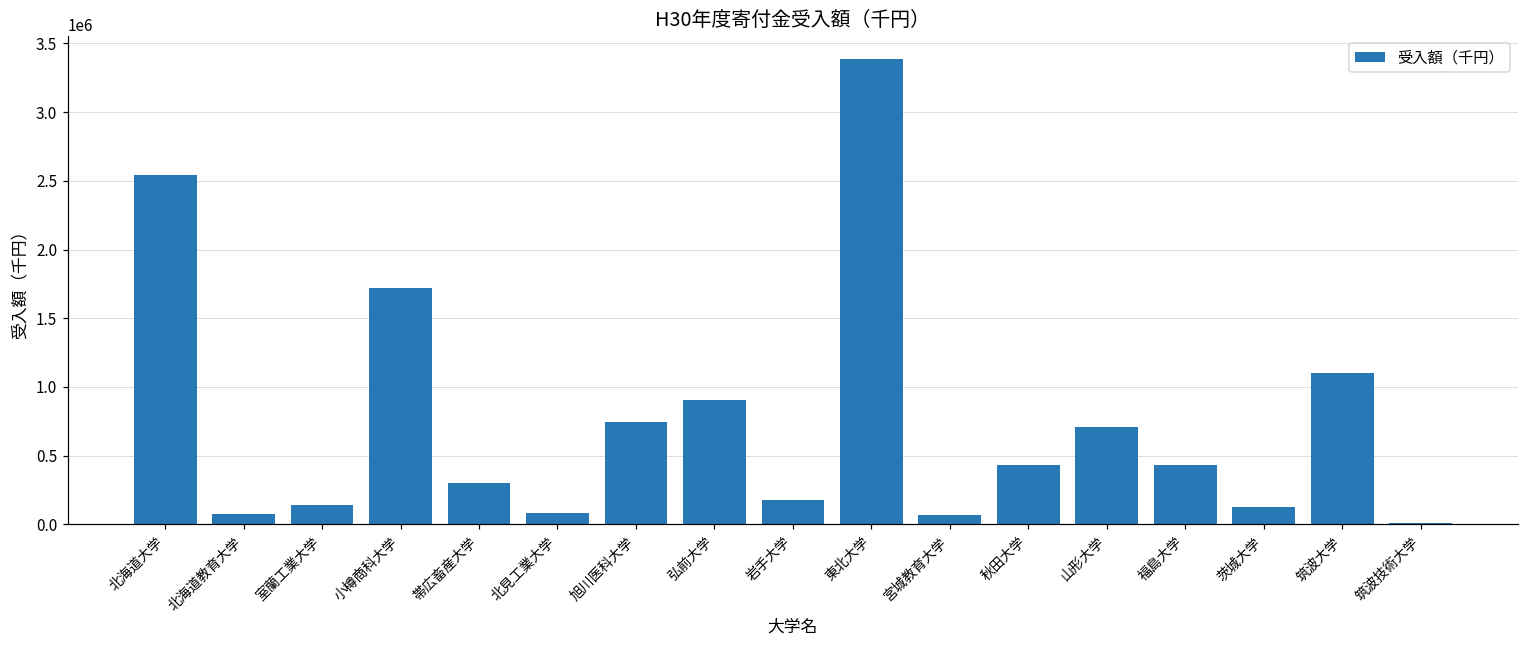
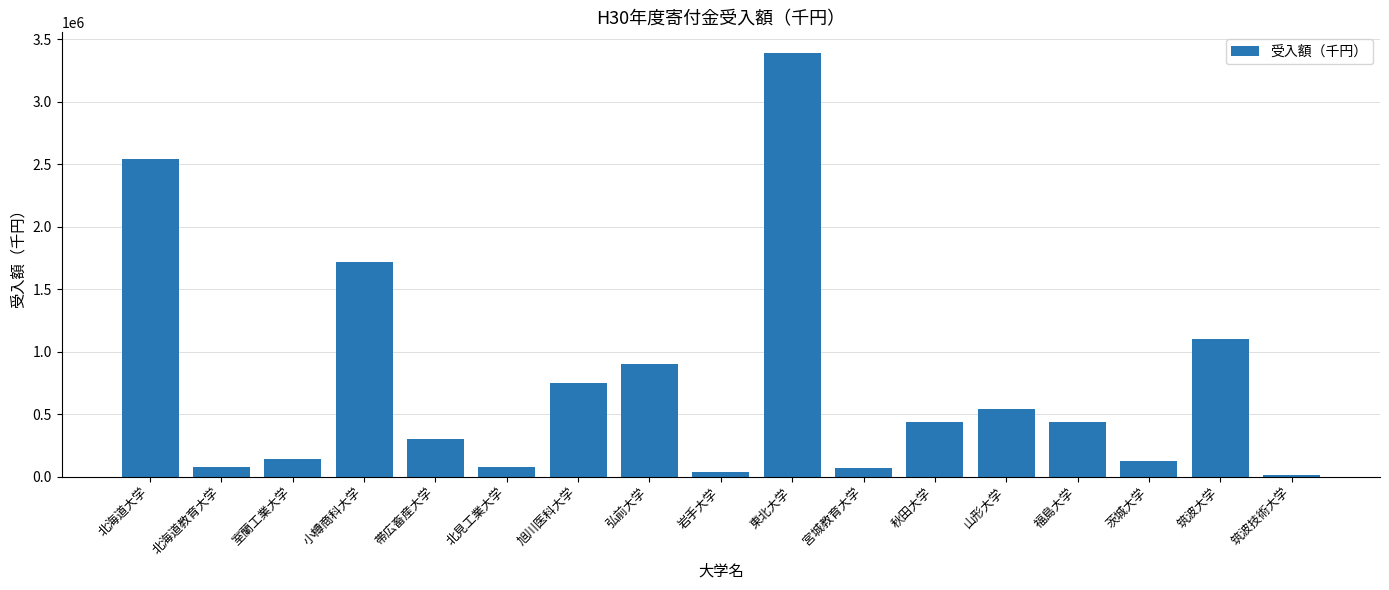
岩手大学: 180000 -> 40000
山形大学: 710000 -> 550000
